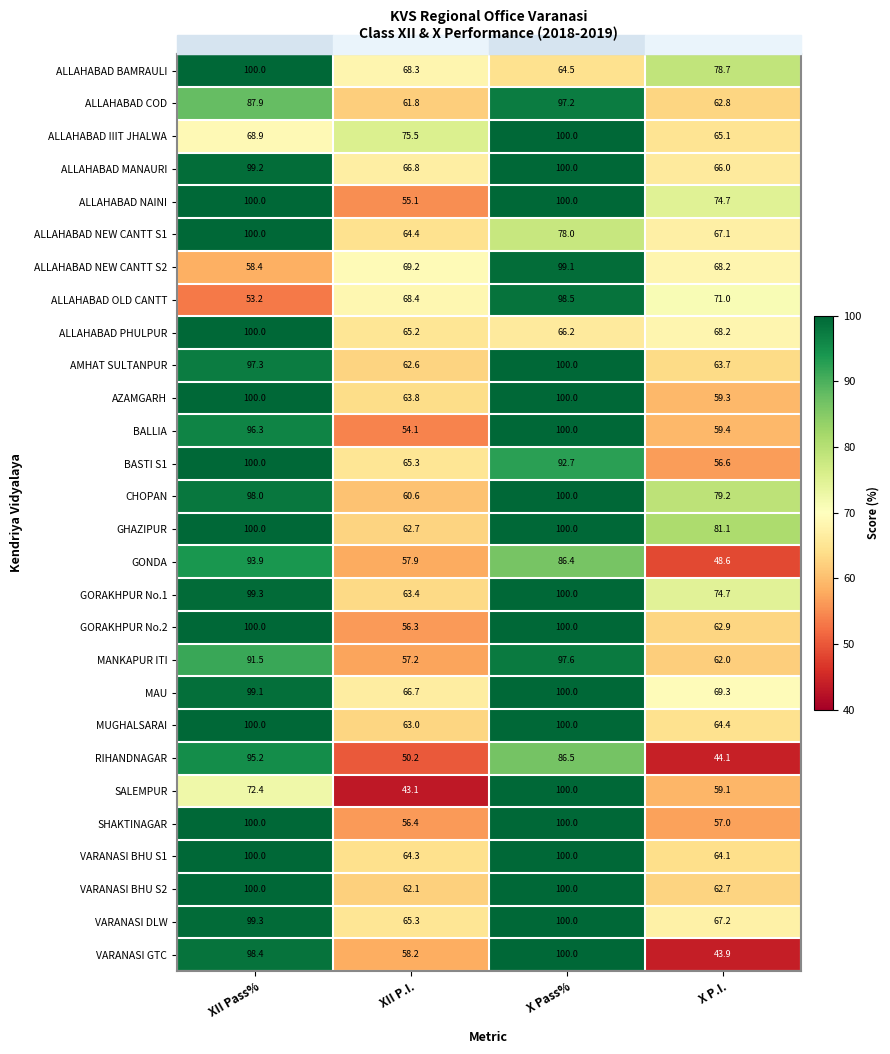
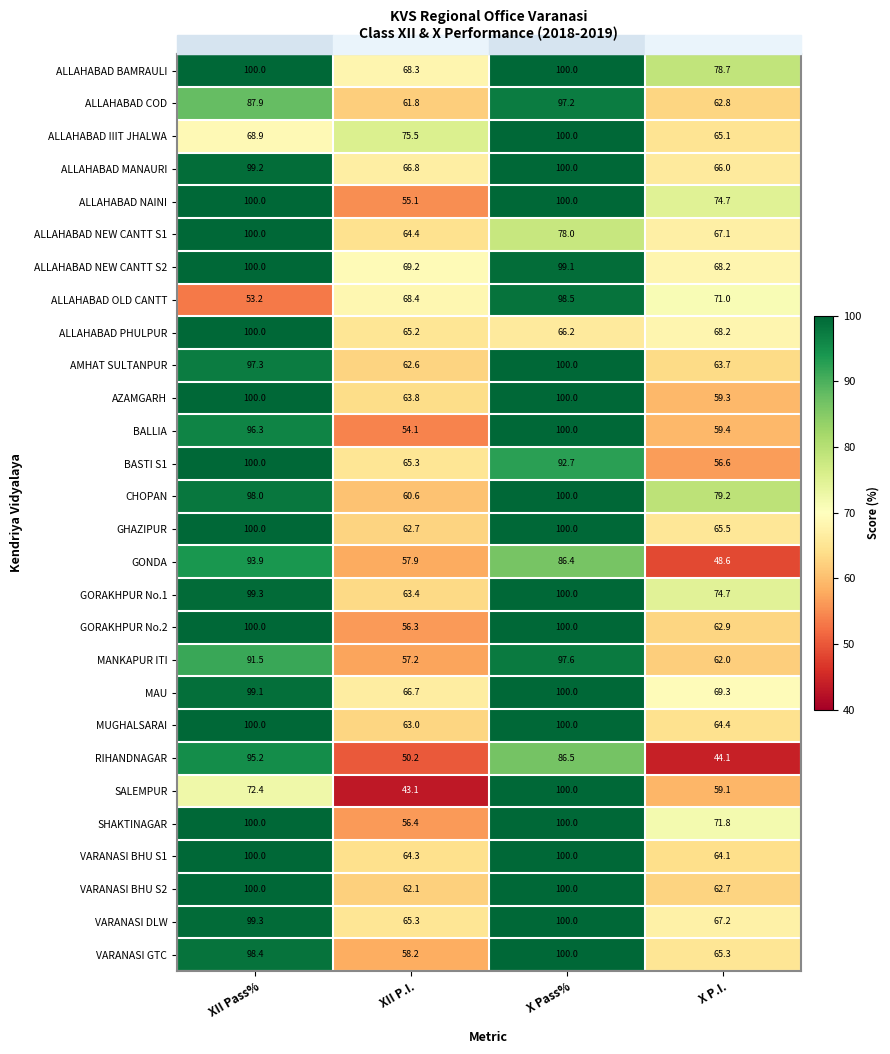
ALLAHABAD BAMRAULI, X Pass%: 64.5 -> 100.0
ALLAHABAD NEW CANTT S2, XII Pass%: 58.4 -> 100.0
GHAZIPUR, X P.I.: 81.1 -> 65.5
SHAKTINAGAR, X P.I.: 57.0 -> 71.8
VARANASI GTC, X P.I.: 43.9 -> 65.3
